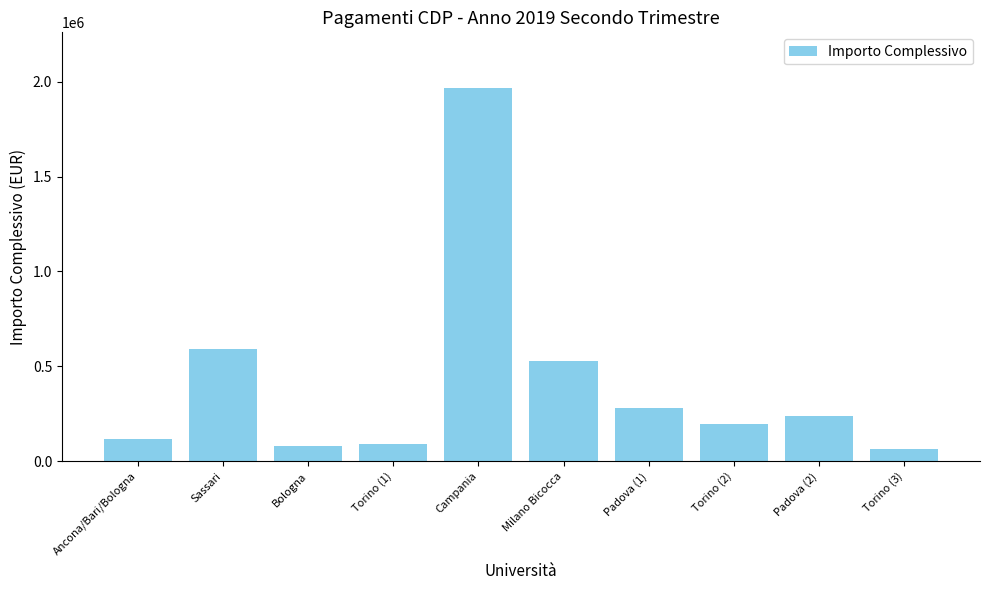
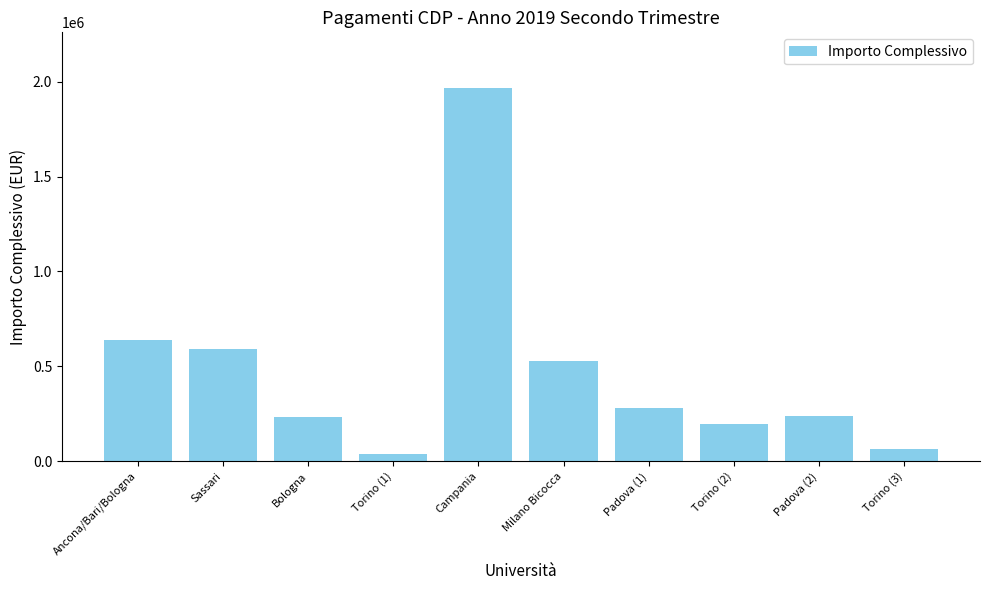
Ancona/Bari/Bologna: 120000 -> 640000
Bologna: 80000 -> 230000
Torino (1): 90000 -> 40000
